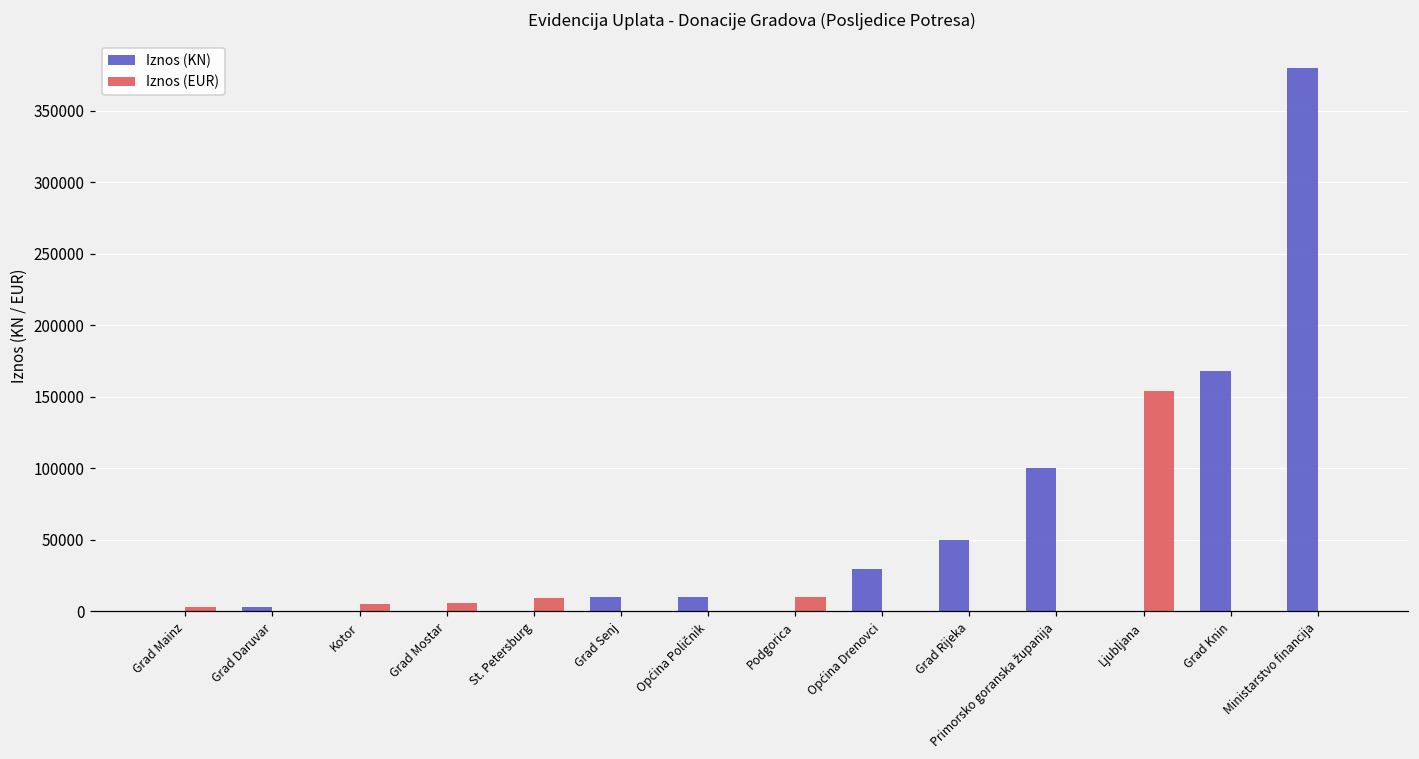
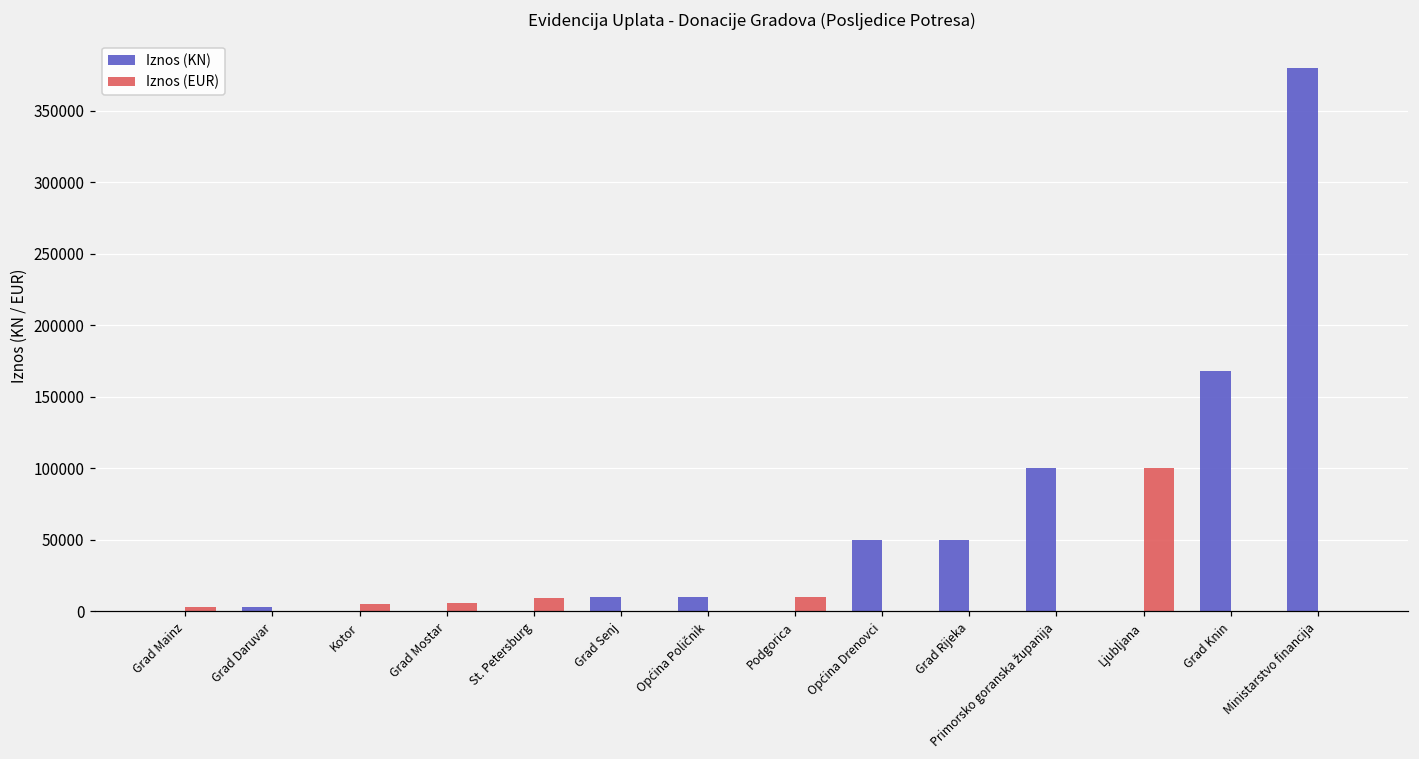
Iznos (KN), Općina Drenovci: 30000 -> 50000
Iznos (EUR), Ljubljana: 154000 -> 100000
